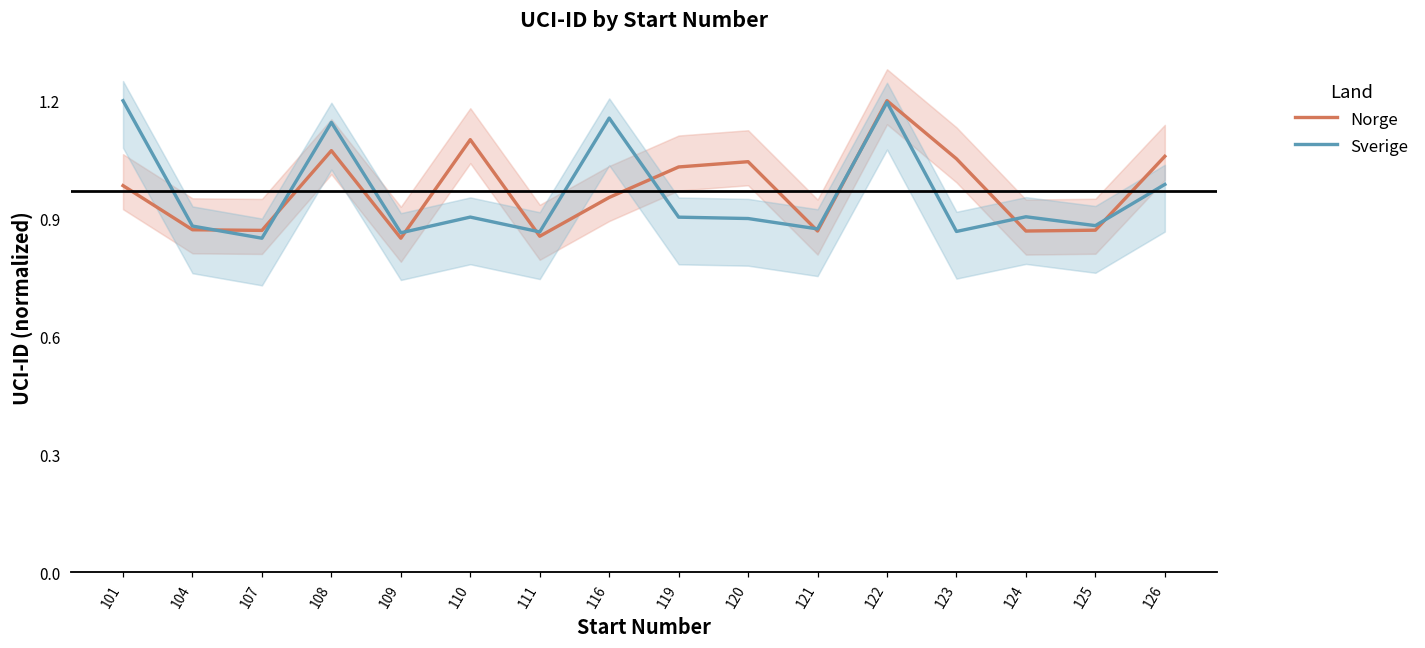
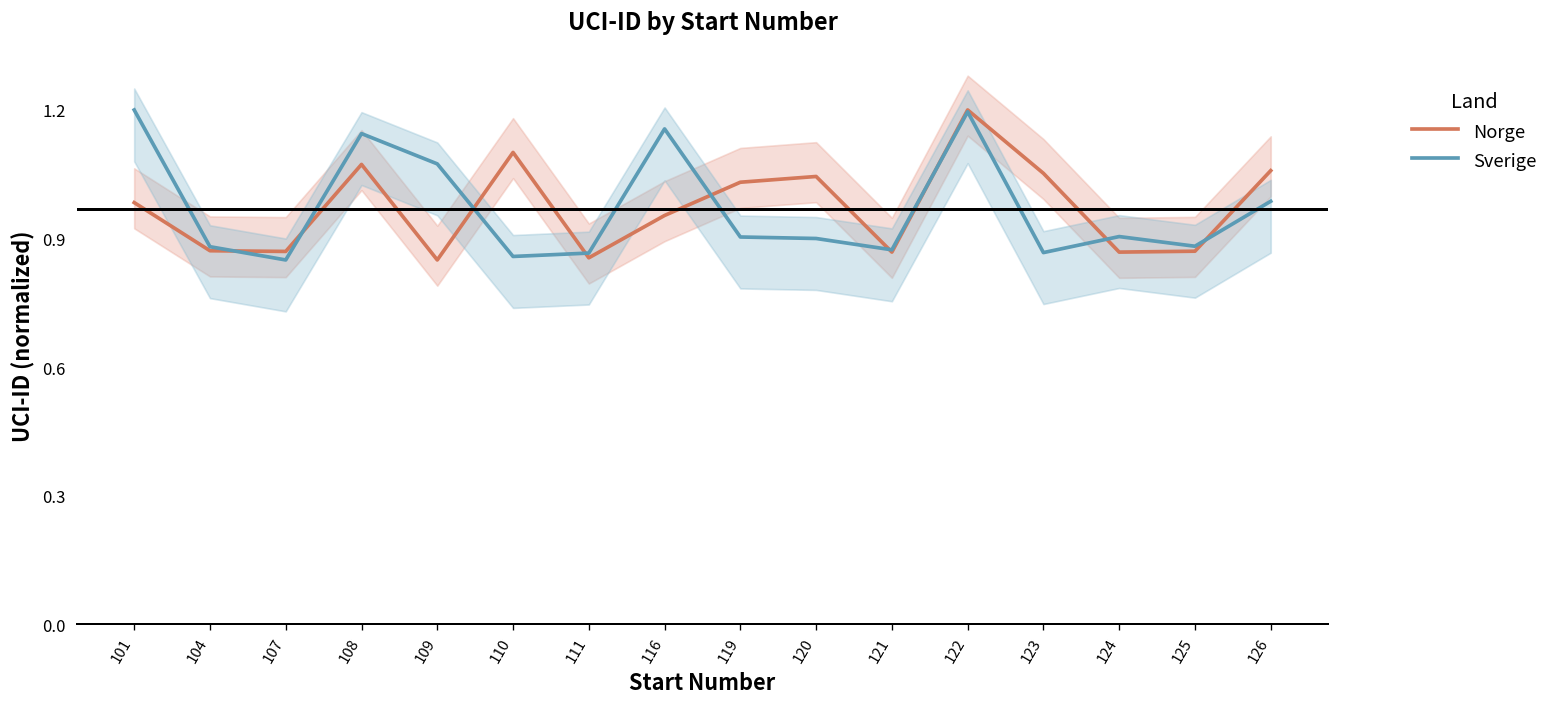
Sverige, 109: 0.86 -> 1.07
Sverige, 110: 0.90 -> 0.86
